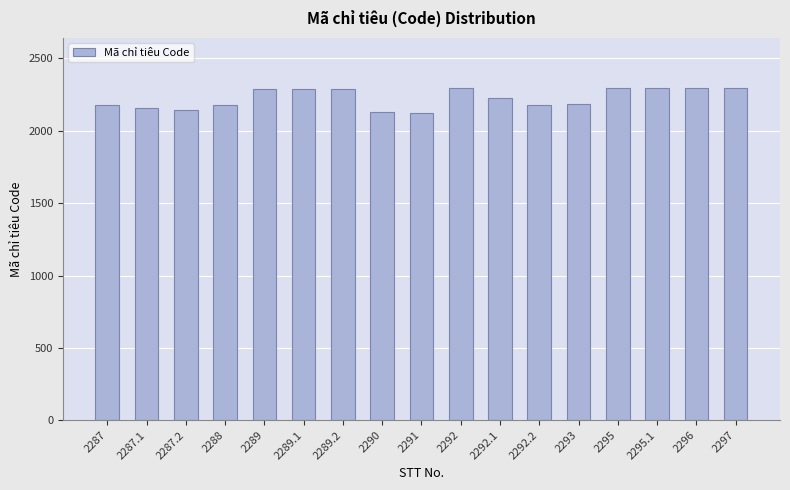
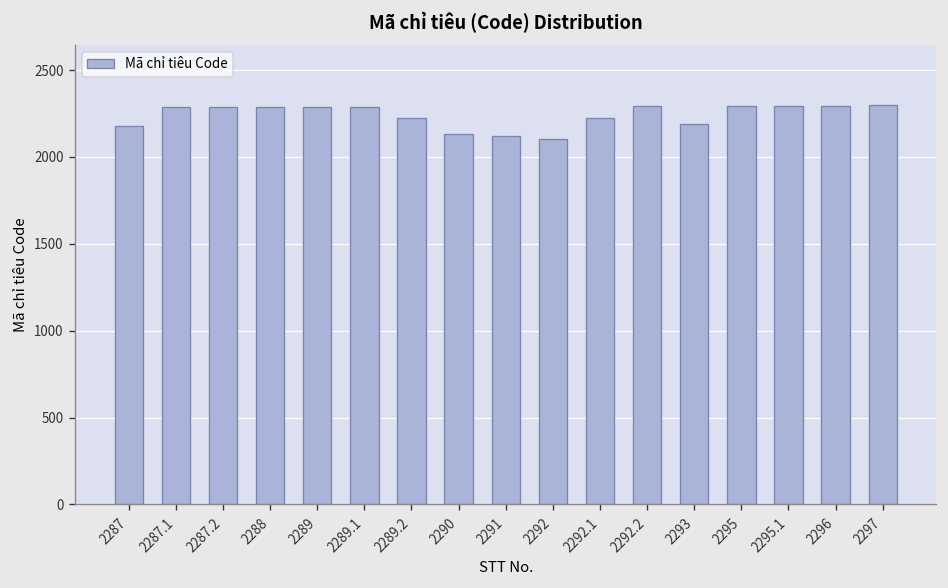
2287.1: 2160 -> 2290
2287.2: 2150 -> 2290
2288: 2180 -> 2290
2289.2: 2290 -> 2220
2292: 2290 -> 2100
2292.2: 2180 -> 2290
